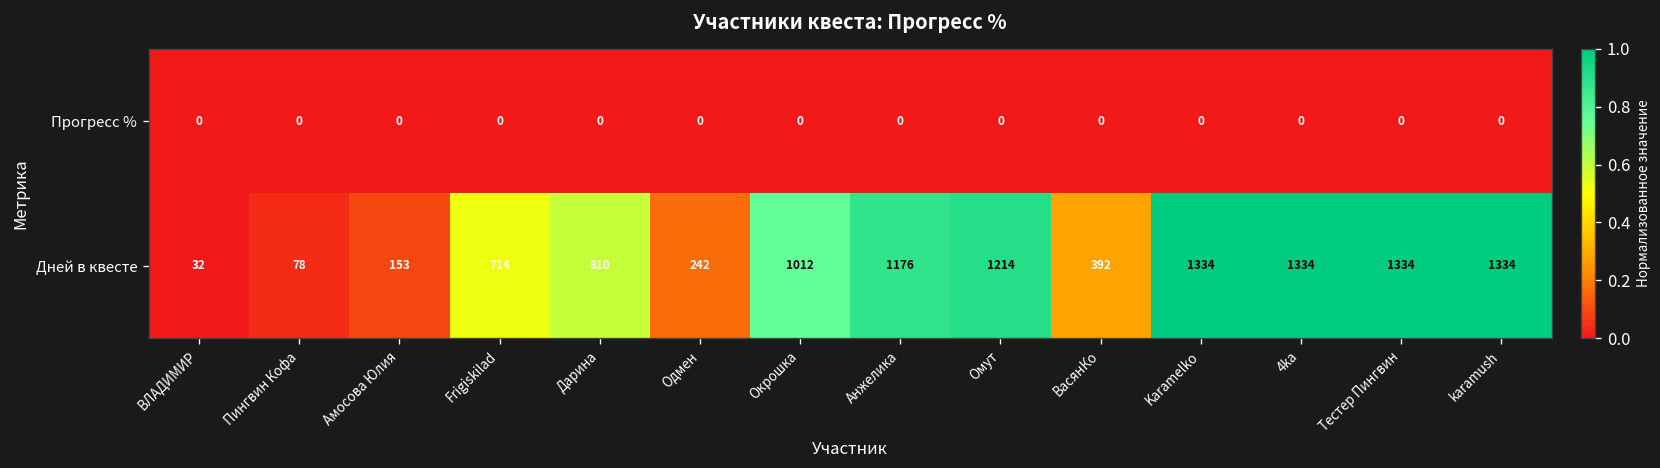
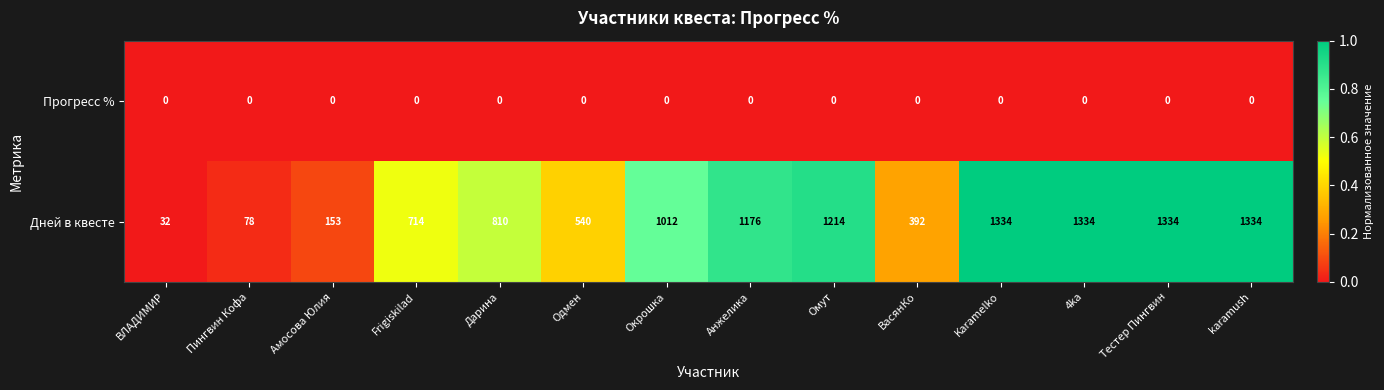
Дней в квесте, Одмен: 242 -> 540
